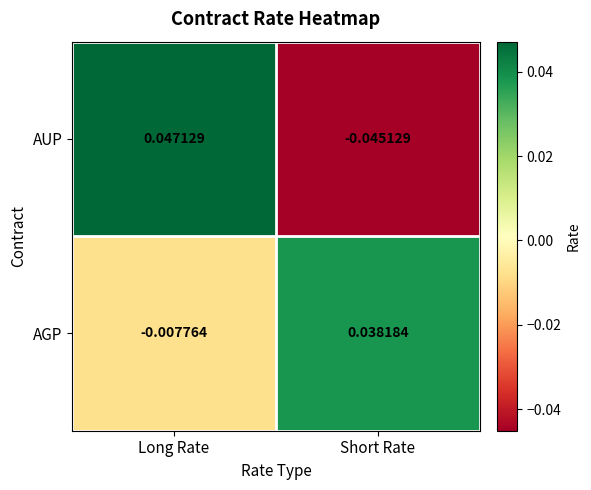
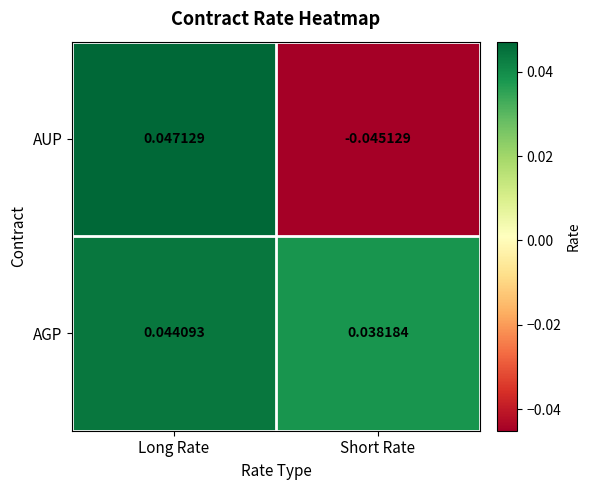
AGP, Long Rate: -0.007764 -> 0.044093
